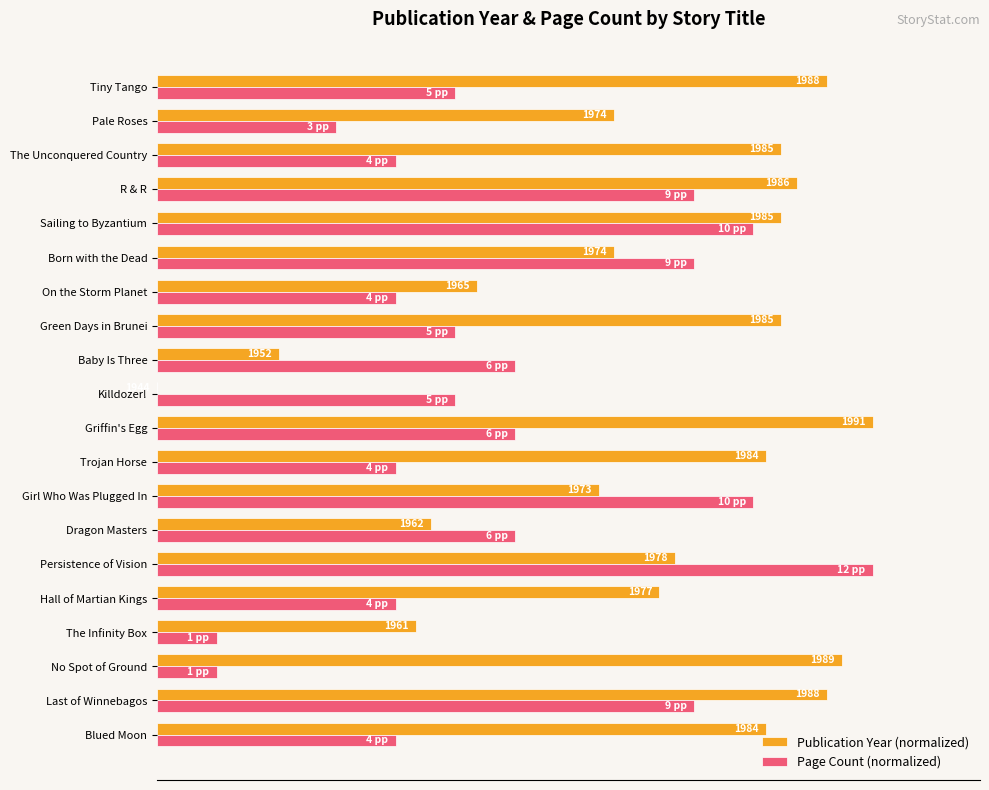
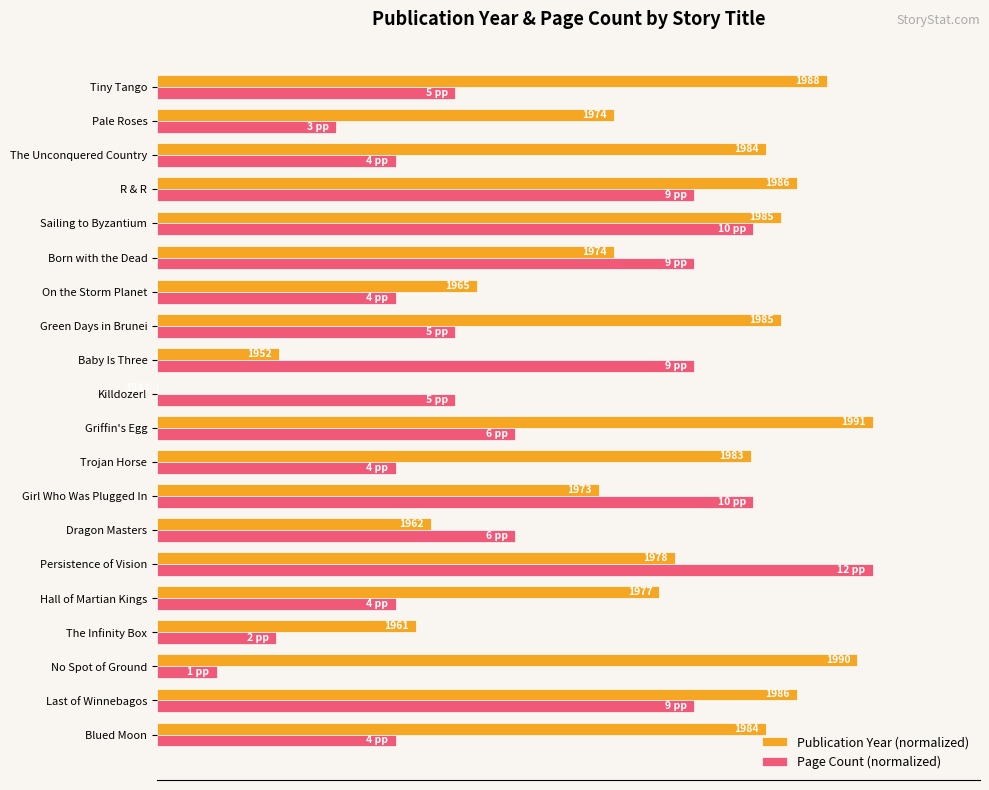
Publication Year (normalized), The Unconquered Country: 1985 -> 1984
Page Count (normalized), Baby Is Three: 6 -> 9
Publication Year (normalized), Trojan Horse: 1984 -> 1983
Page Count (normalized), The Infinity Box: 1 -> 2
Publication Year (normalized), No Spot of Ground: 1989 -> 1990
Publication Year (normalized), Last of Winnebagos: 1988 -> 1986
